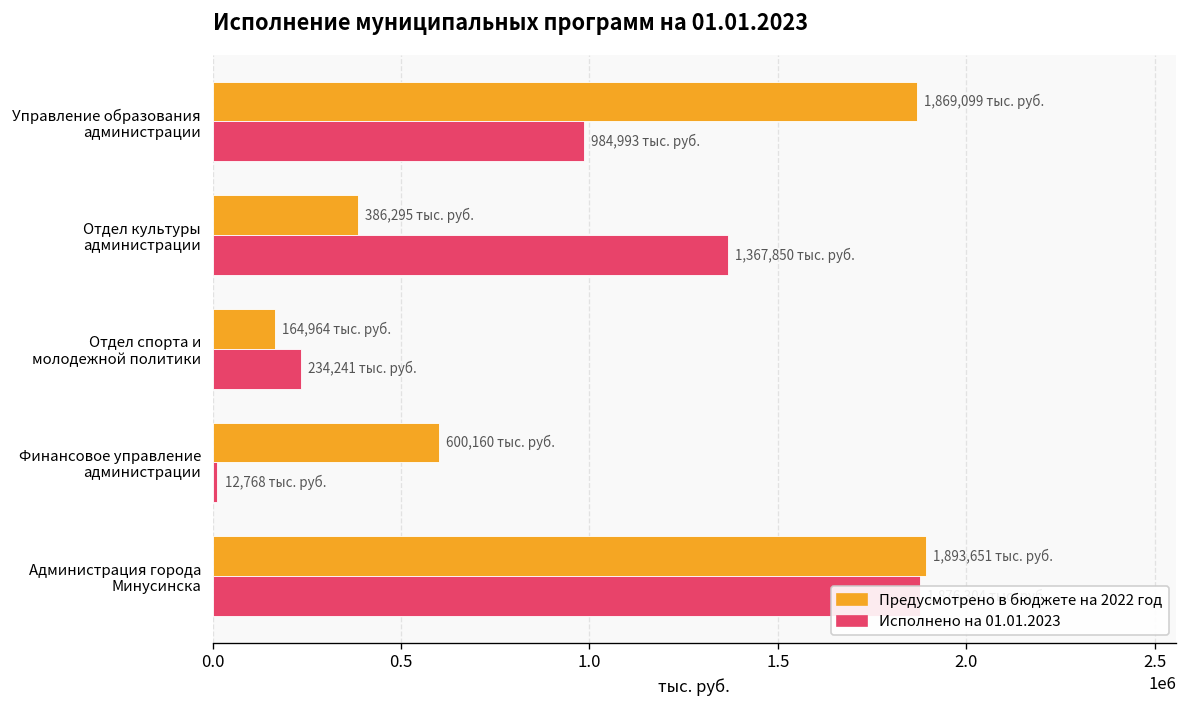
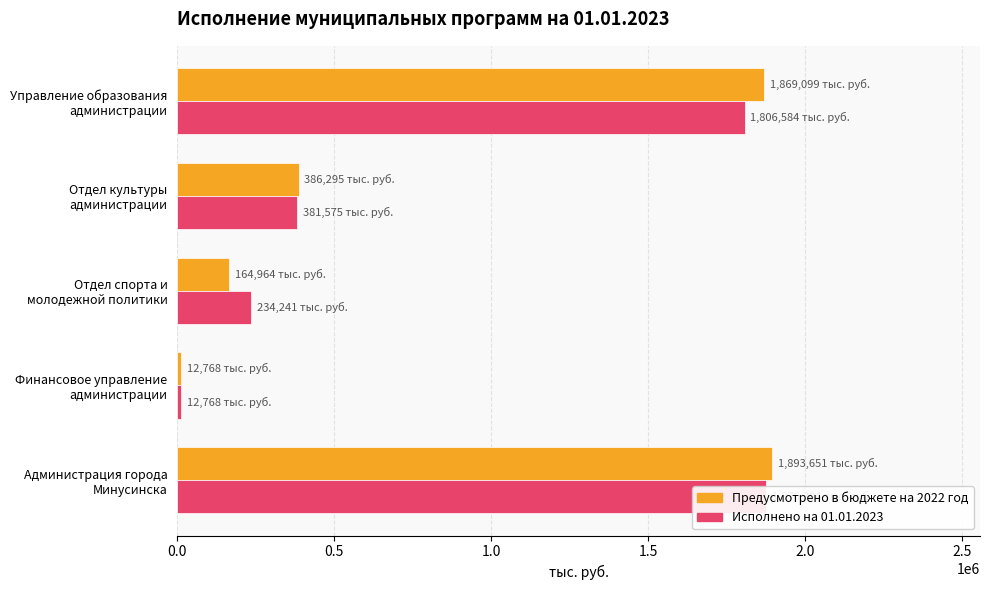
Исполнено на 01.01.2023, Управление образования администрации: 984,993 -> 1,806,584
Исполнено на 01.01.2023, Отдел культуры администрации: 1,367,850 -> 381,575
Предусмотрено в бюджете на 2022 год, Финансовое управление администрации: 600,160 -> 12,768
